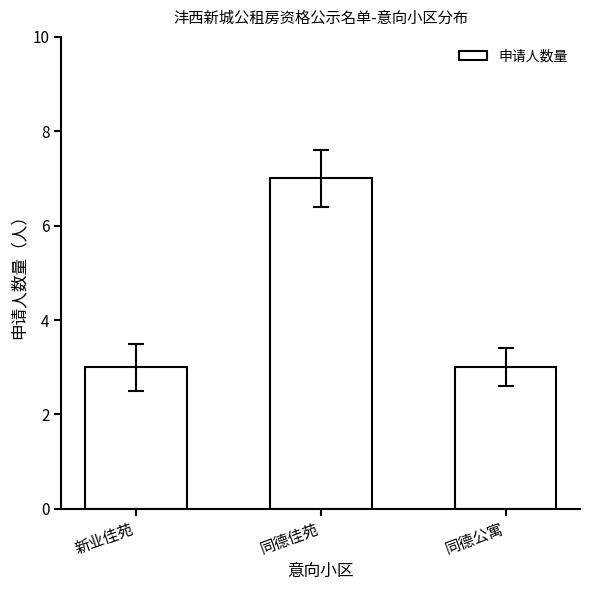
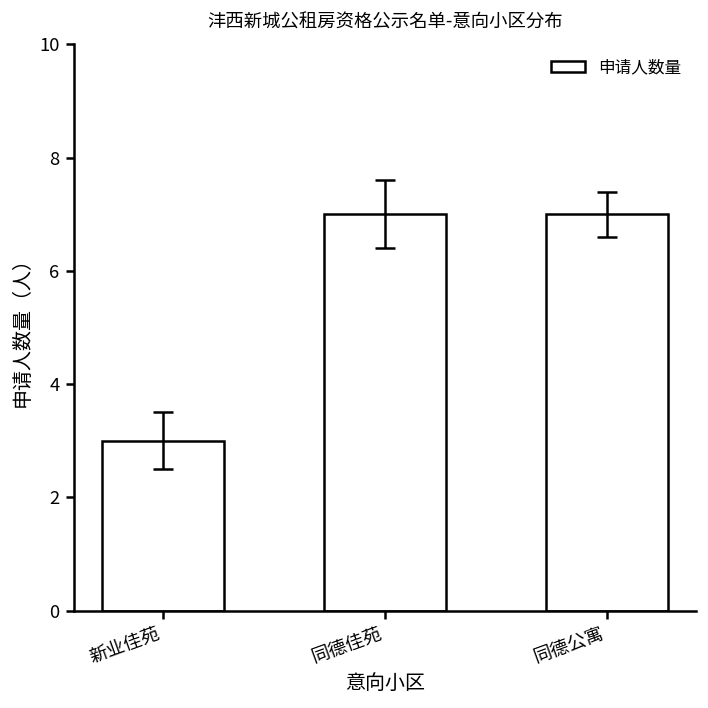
申请人数量, 同德公寓: 3 -> 7
